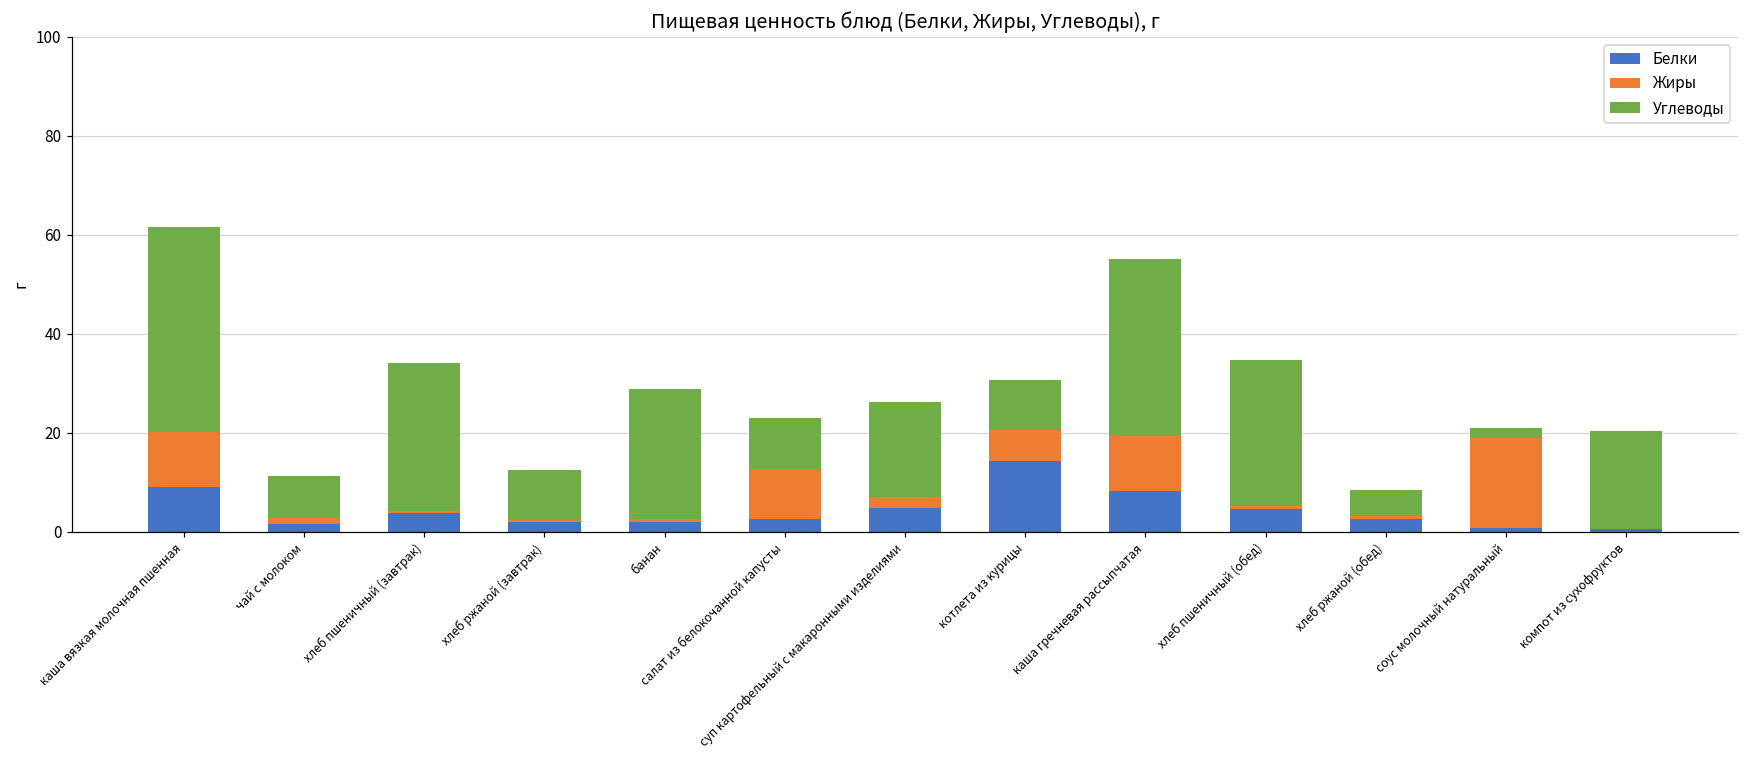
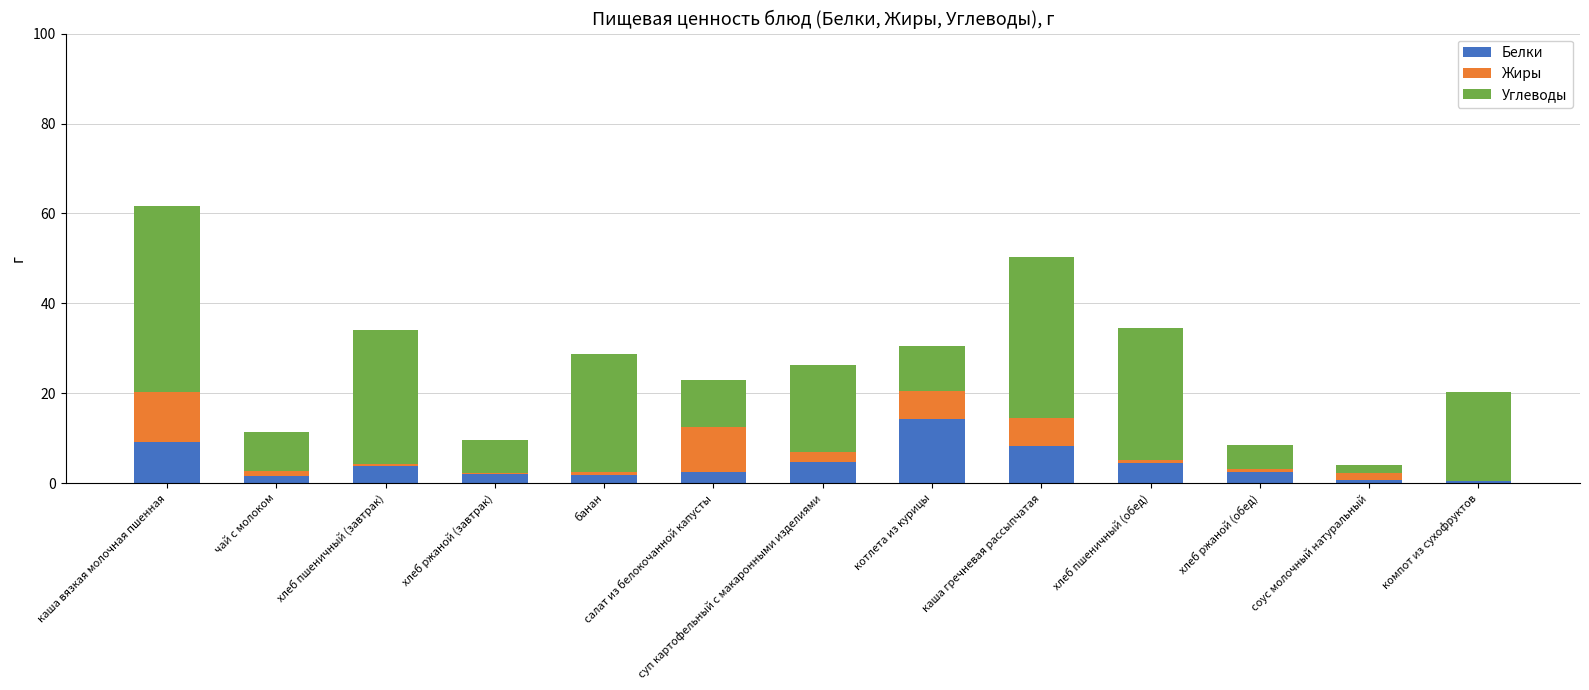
Углеводы, хлеб ржаной (завтрак): 10 -> 7
Жиры, каша гречневая рассыпчатая: 11 -> 6
Жиры, соус молочный натуральный: 18 -> 2
